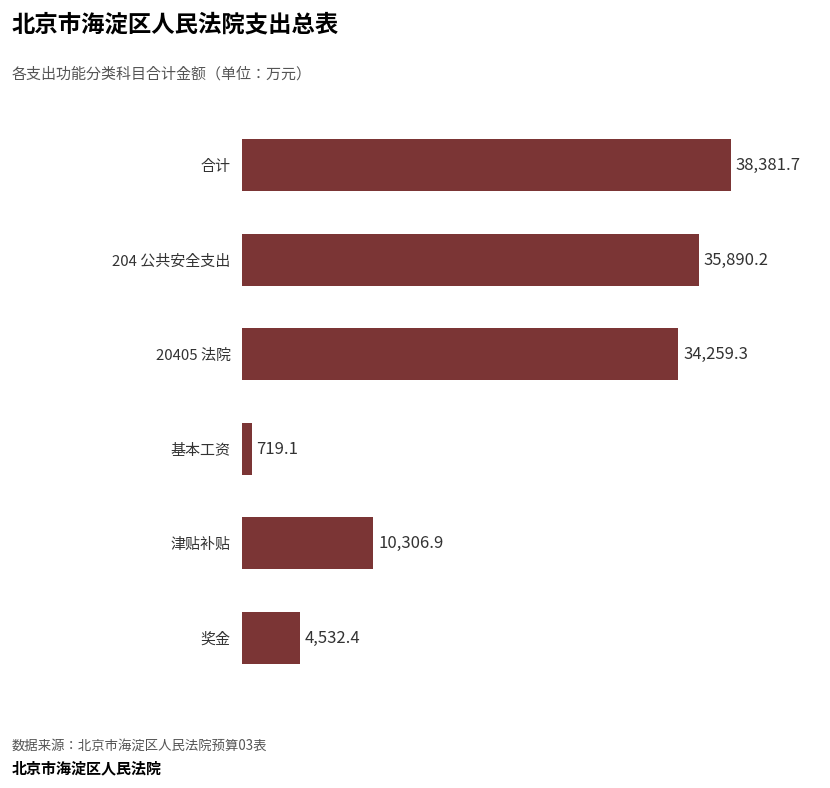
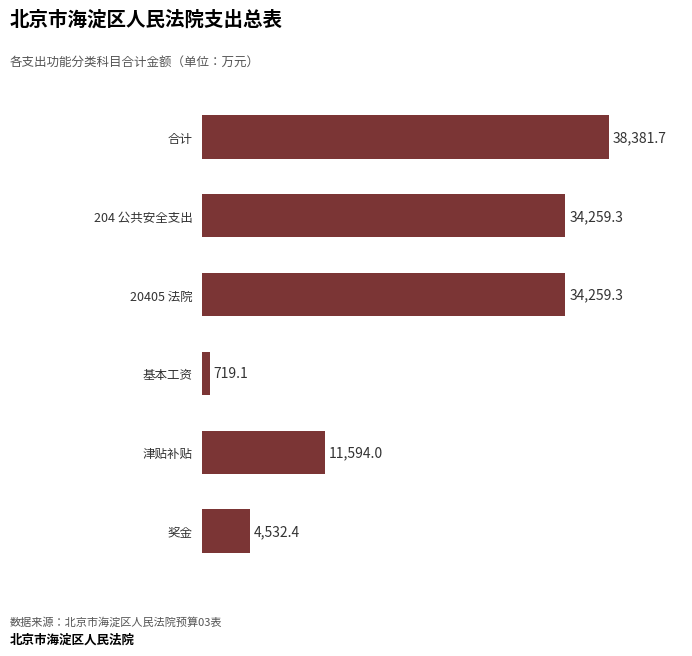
204 公共安全支出: 35,890.2 -> 34,259.3
津贴补贴: 10,306.9 -> 11,594.0
